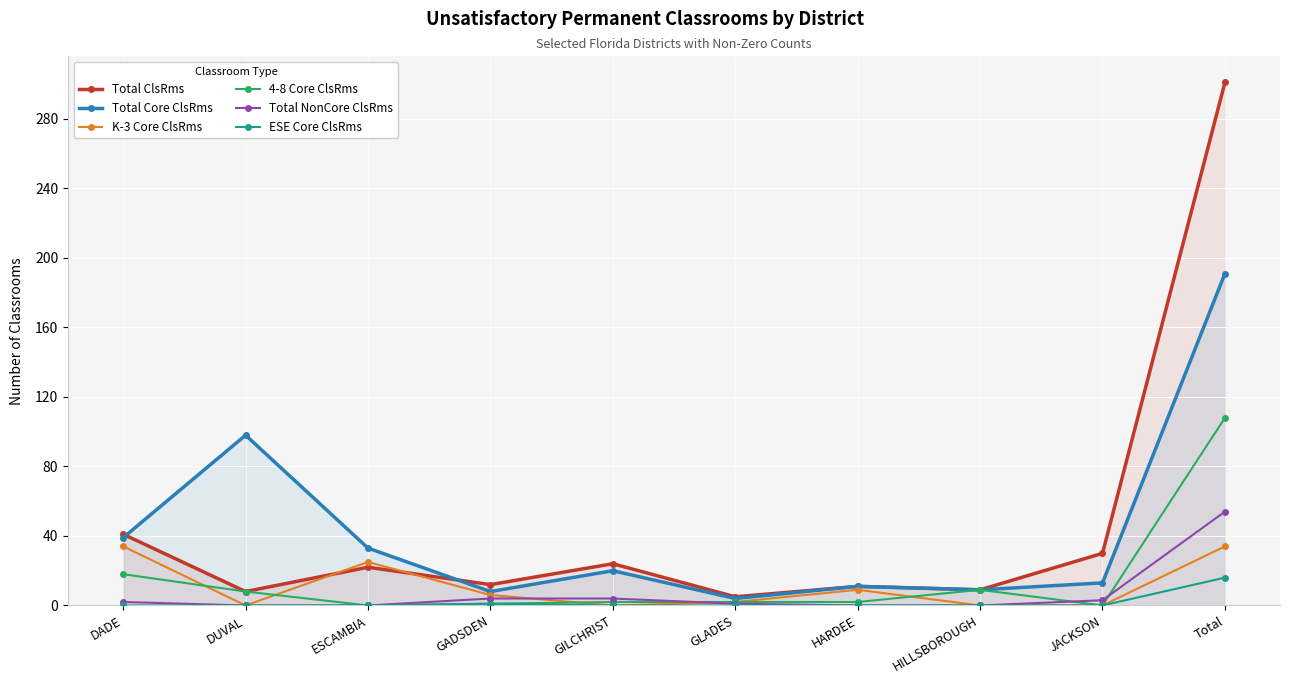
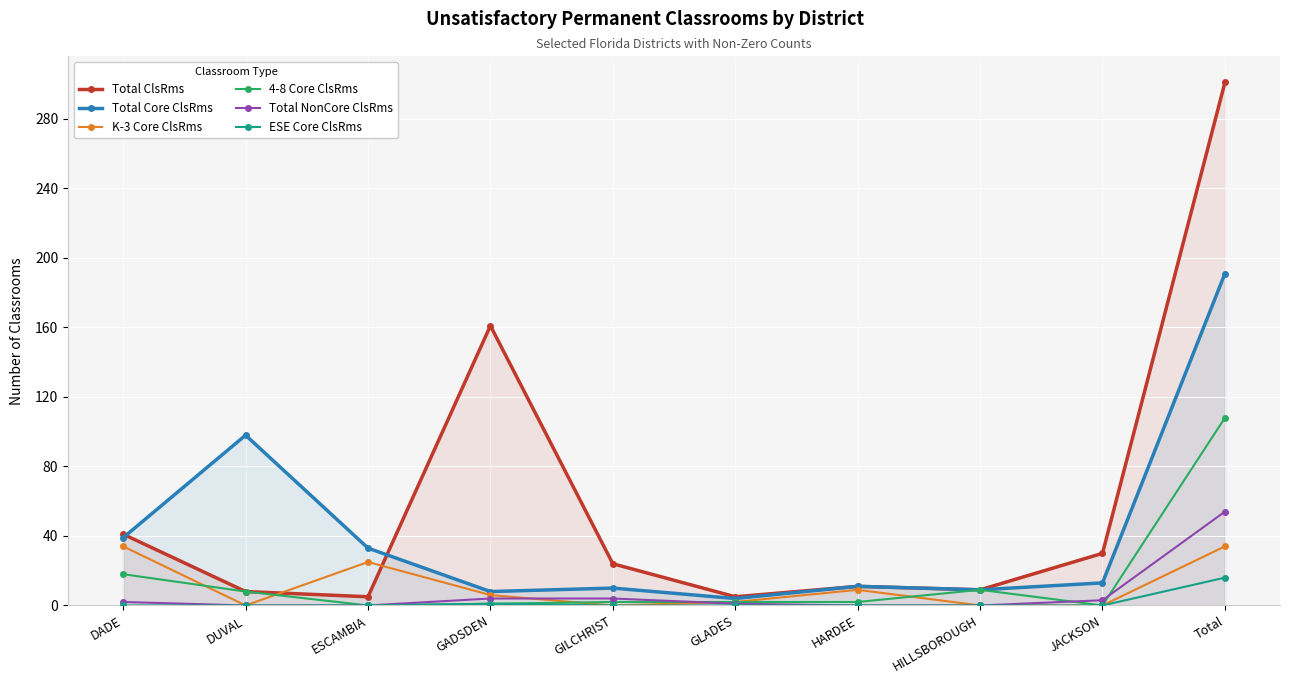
Total ClsRms, ESCAMBIA: 22 -> 5
Total ClsRms, GADSDEN: 12 -> 161
Total Core ClsRms, GILCHRIST: 20 -> 10
